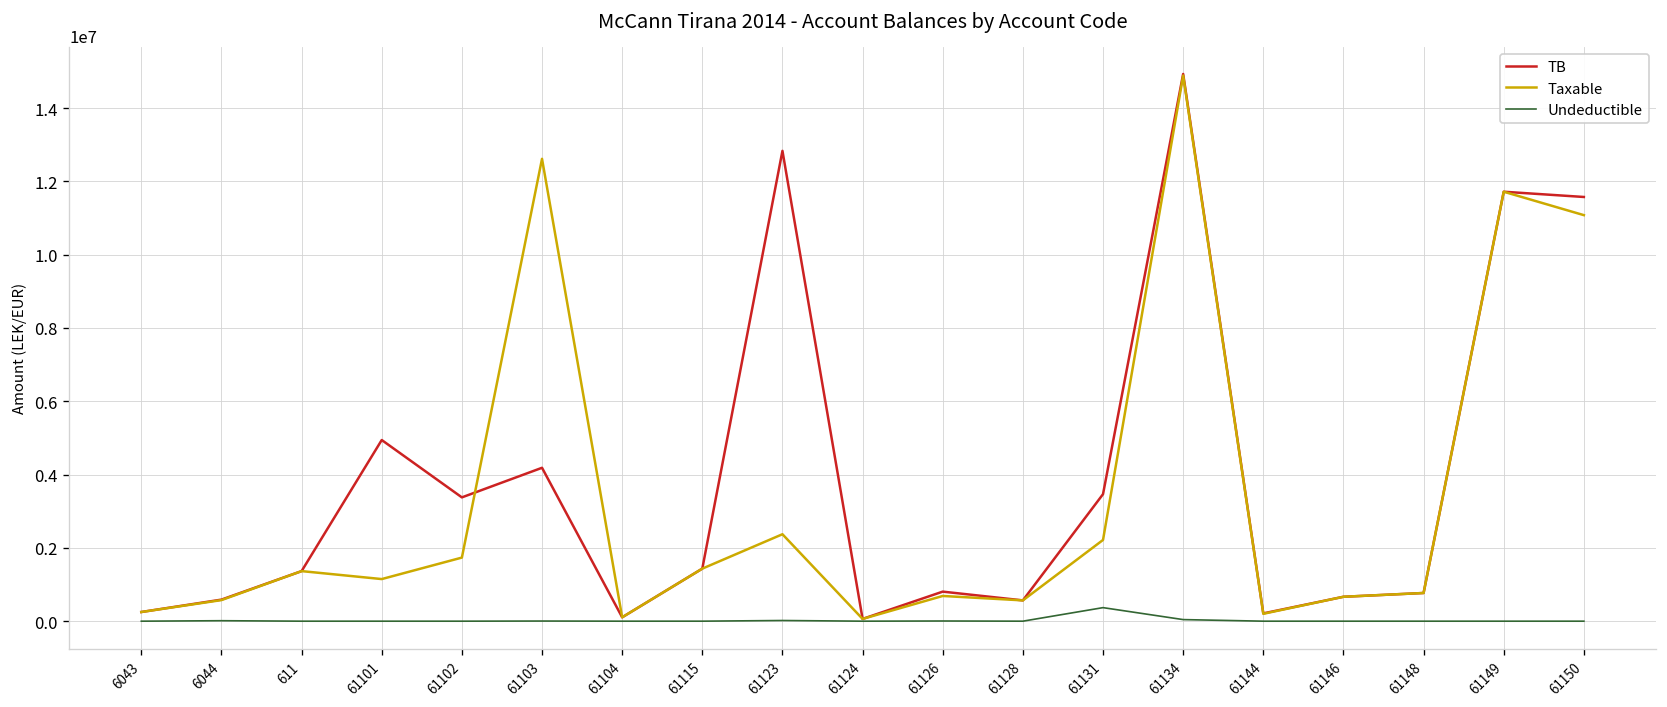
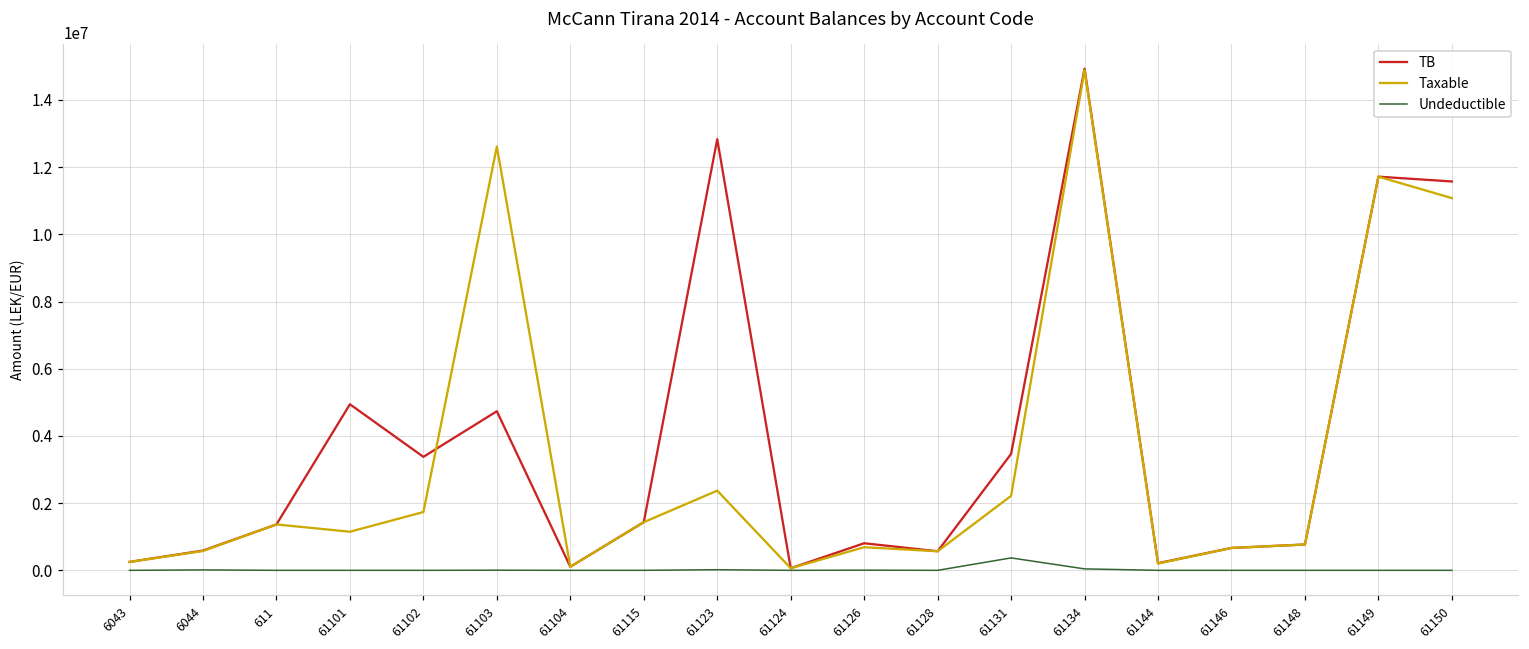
TB, 61103: 4200000 -> 4700000
